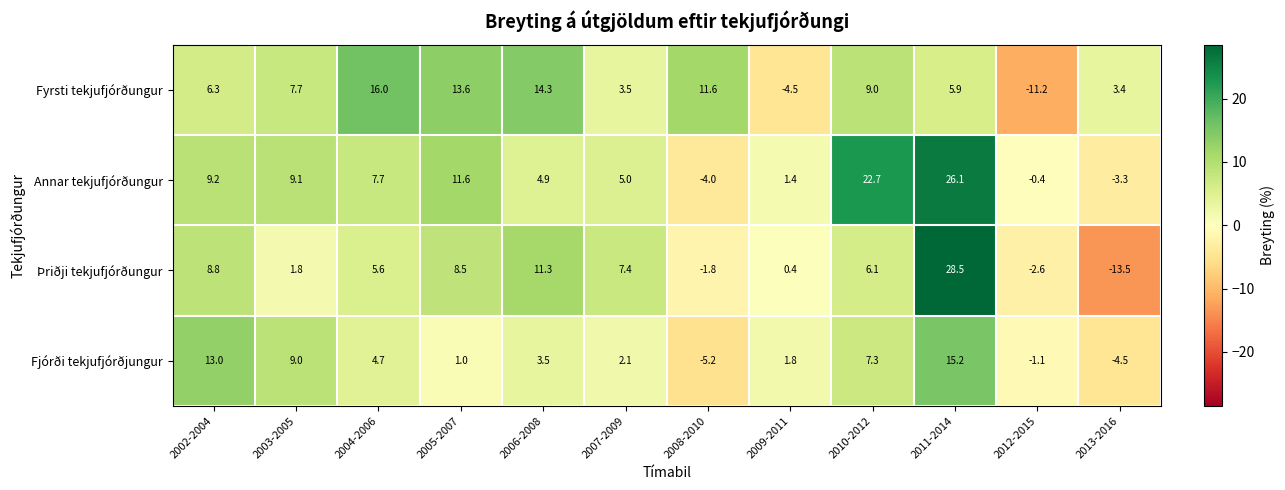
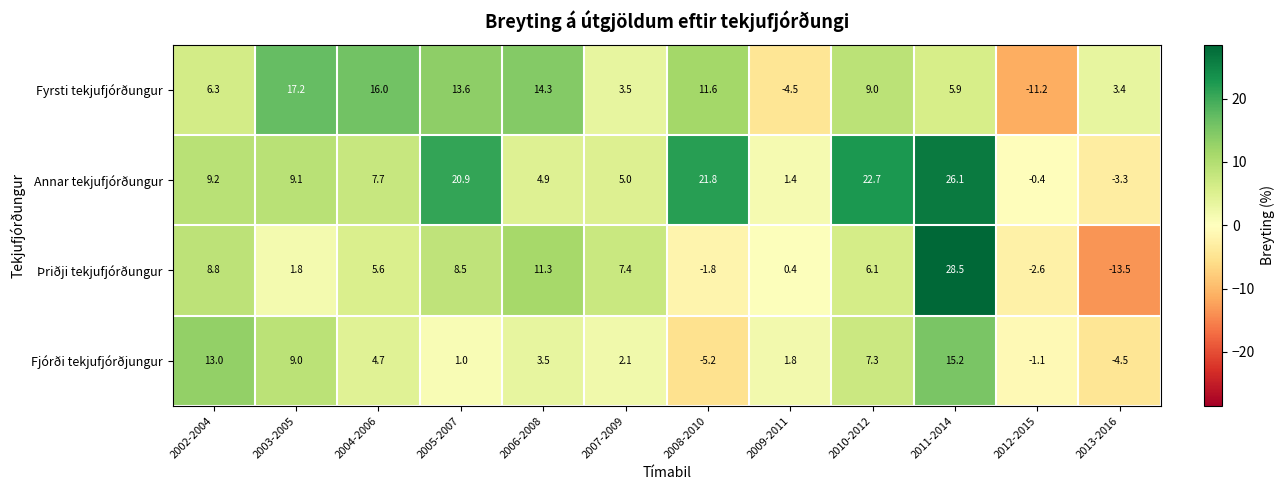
Fyrsti tekjufjórðungur, 2003-2005: 7.7 -> 17.2
Annar tekjufjórðungur, 2005-2007: 11.6 -> 20.9
Annar tekjufjórðungur, 2008-2010: -4.0 -> 21.8
